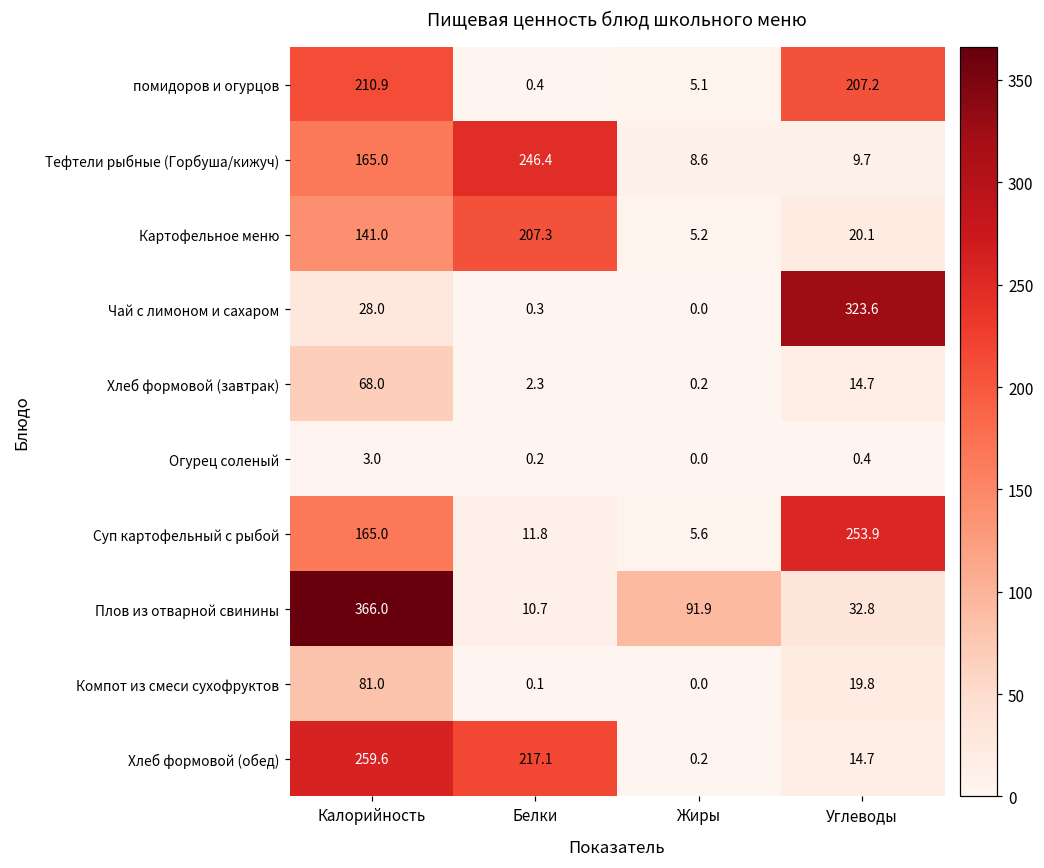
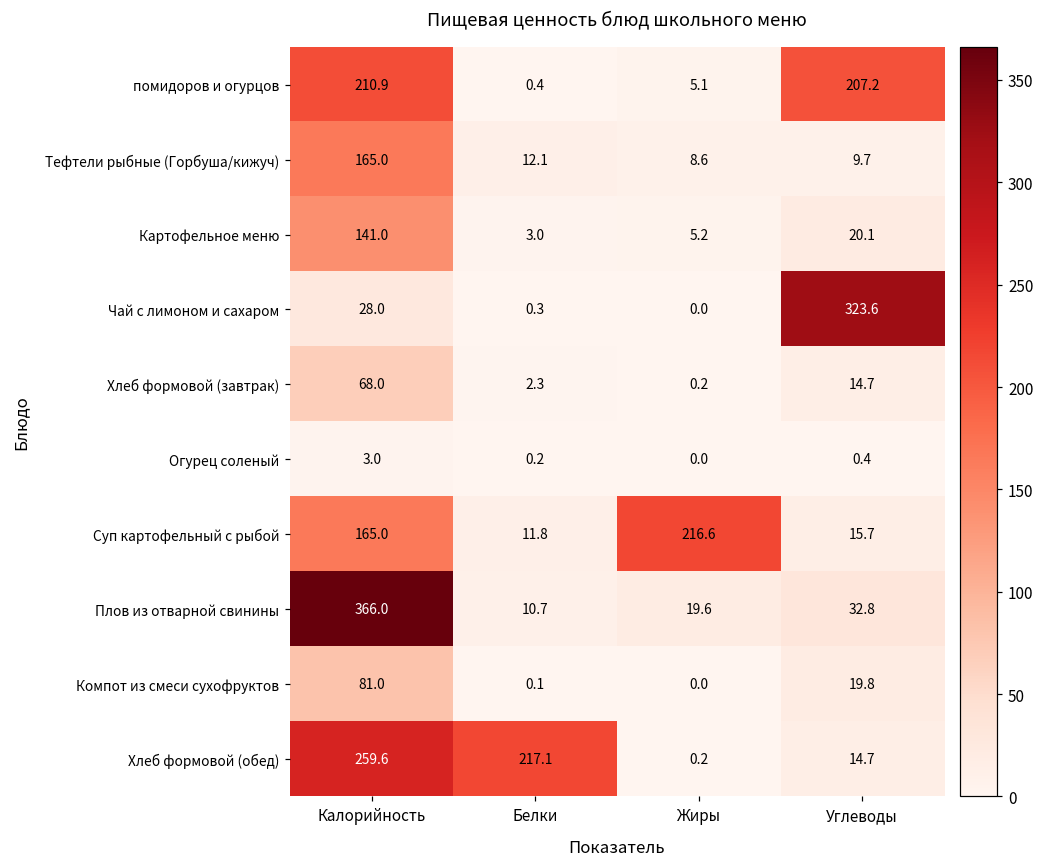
Тефтели рыбные (Горбуша/кижуч), Белки: 246.4 -> 12.1
Картофельное меню, Белки: 207.3 -> 3.0
Суп картофельный с рыбой, Жиры: 5.6 -> 216.6
Суп картофельный с рыбой, Углеводы: 253.9 -> 15.7
Плов из отварной свинины, Жиры: 91.9 -> 19.6
